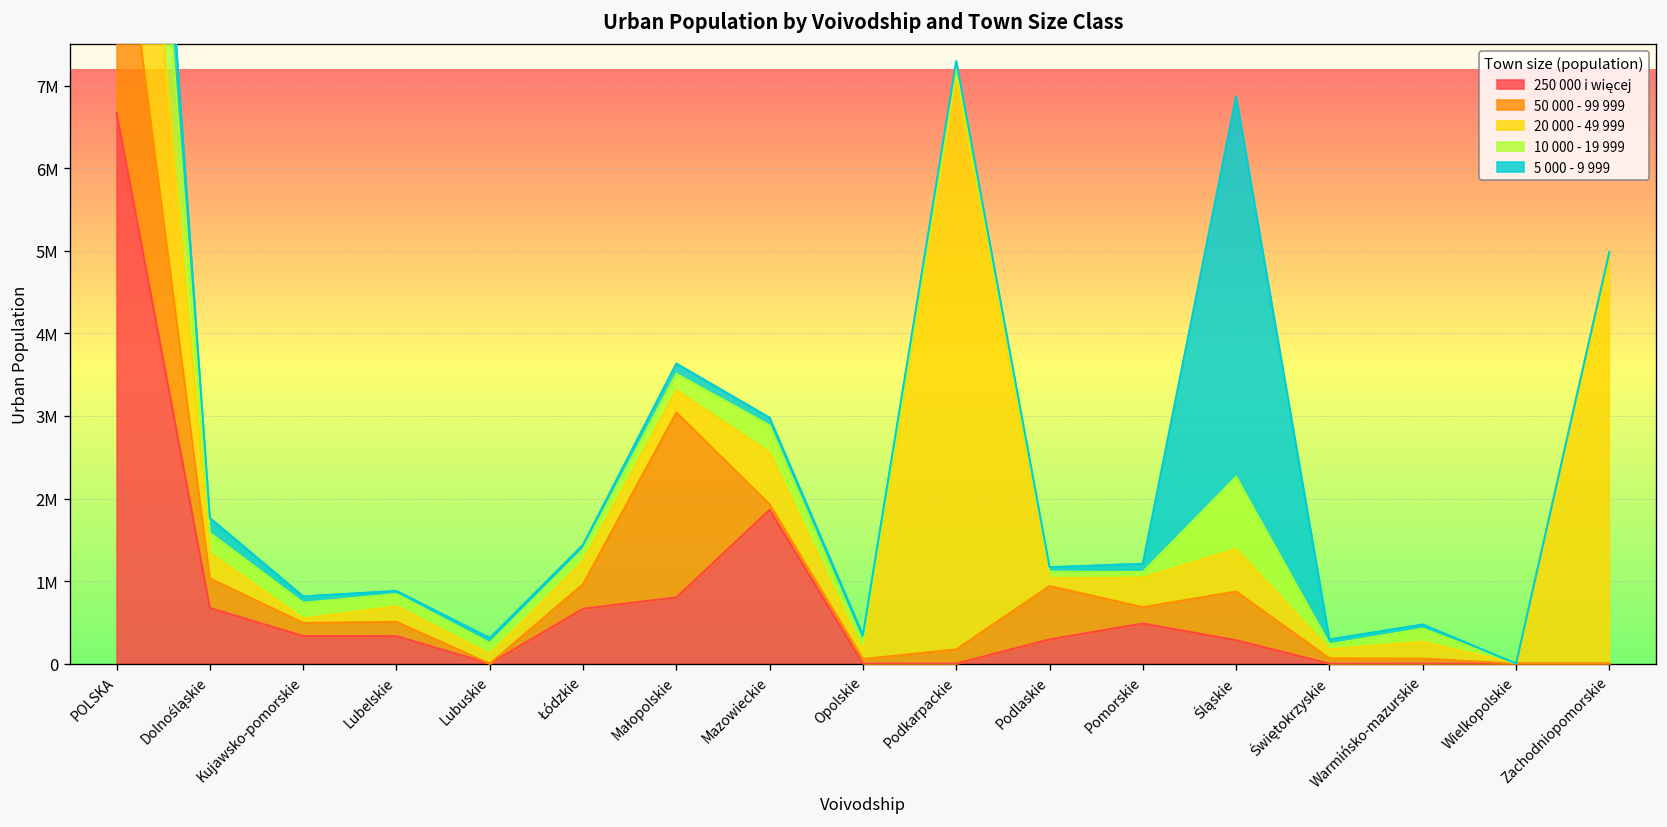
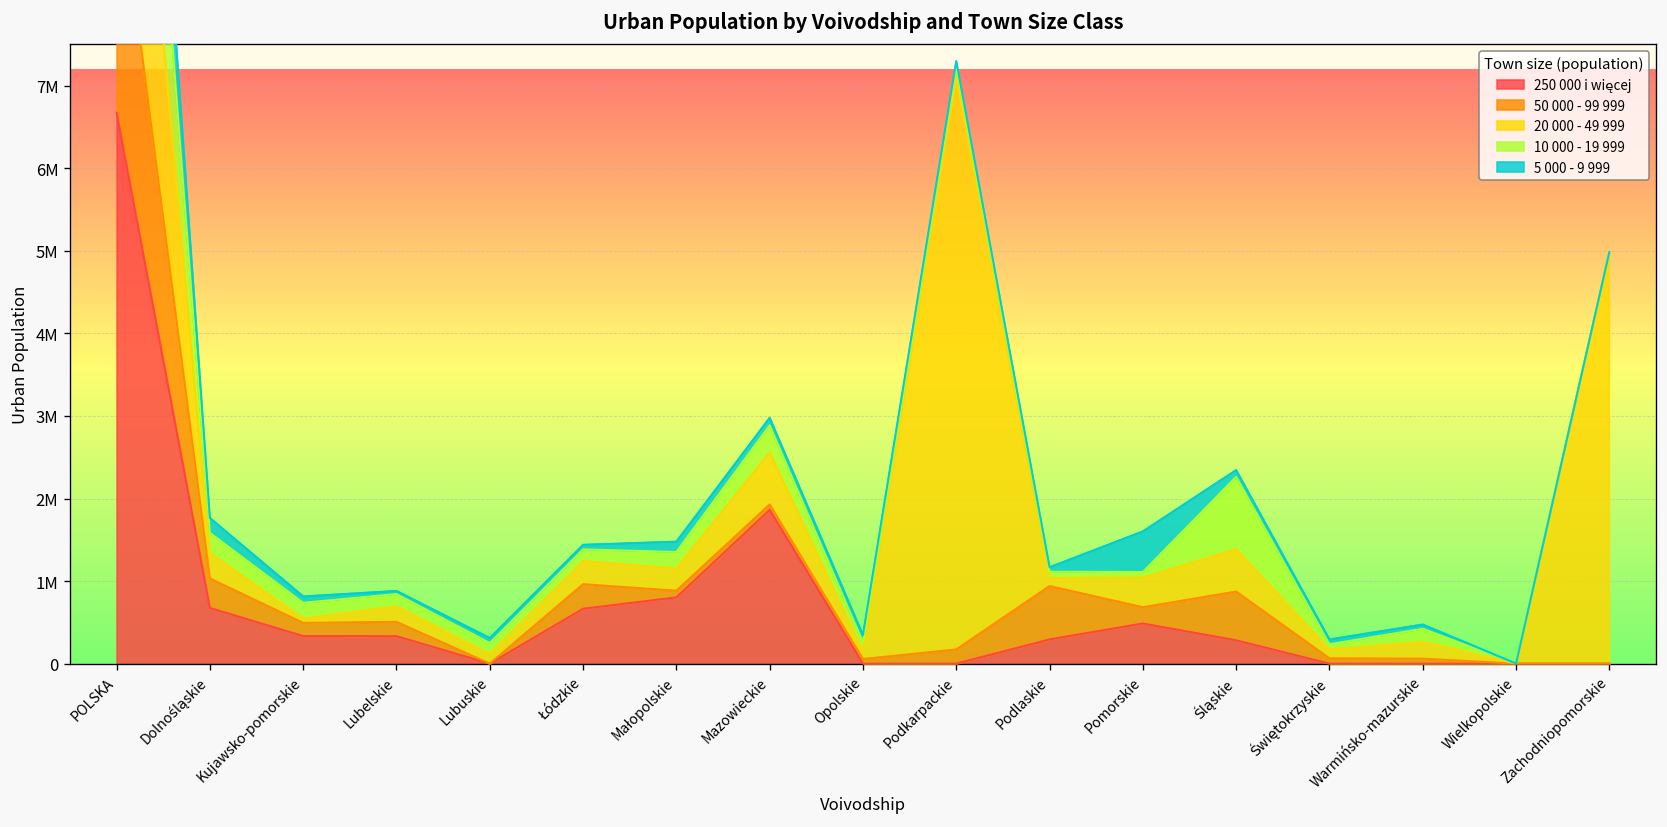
50 000 - 99 999, Małopolskie: 2200000 -> 100000
5 000 - 9 999, Pomorskie: 100000 -> 500000
5 000 - 9 999, Śląskie: 4600000 -> 100000
